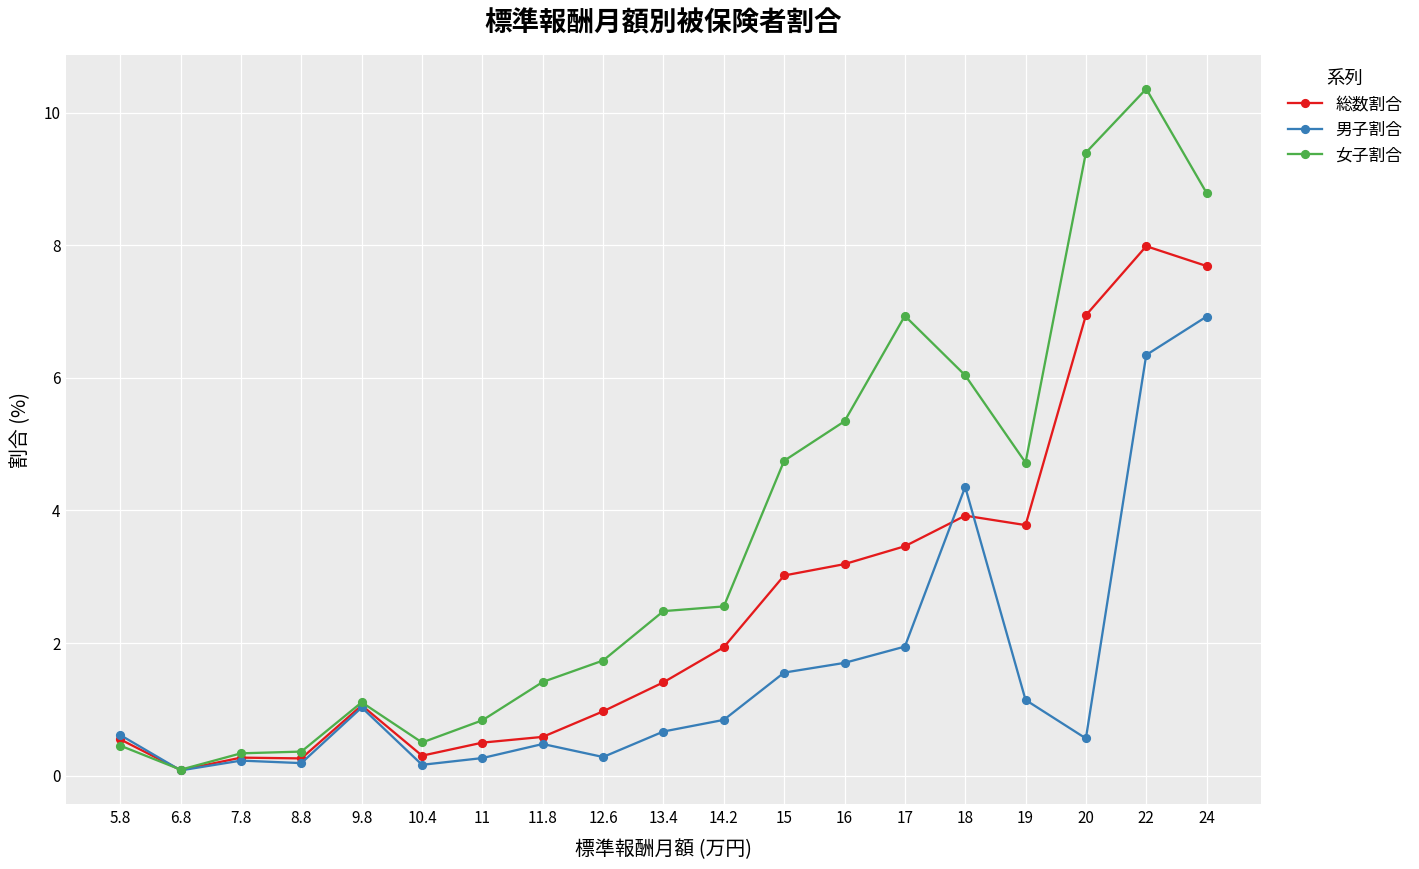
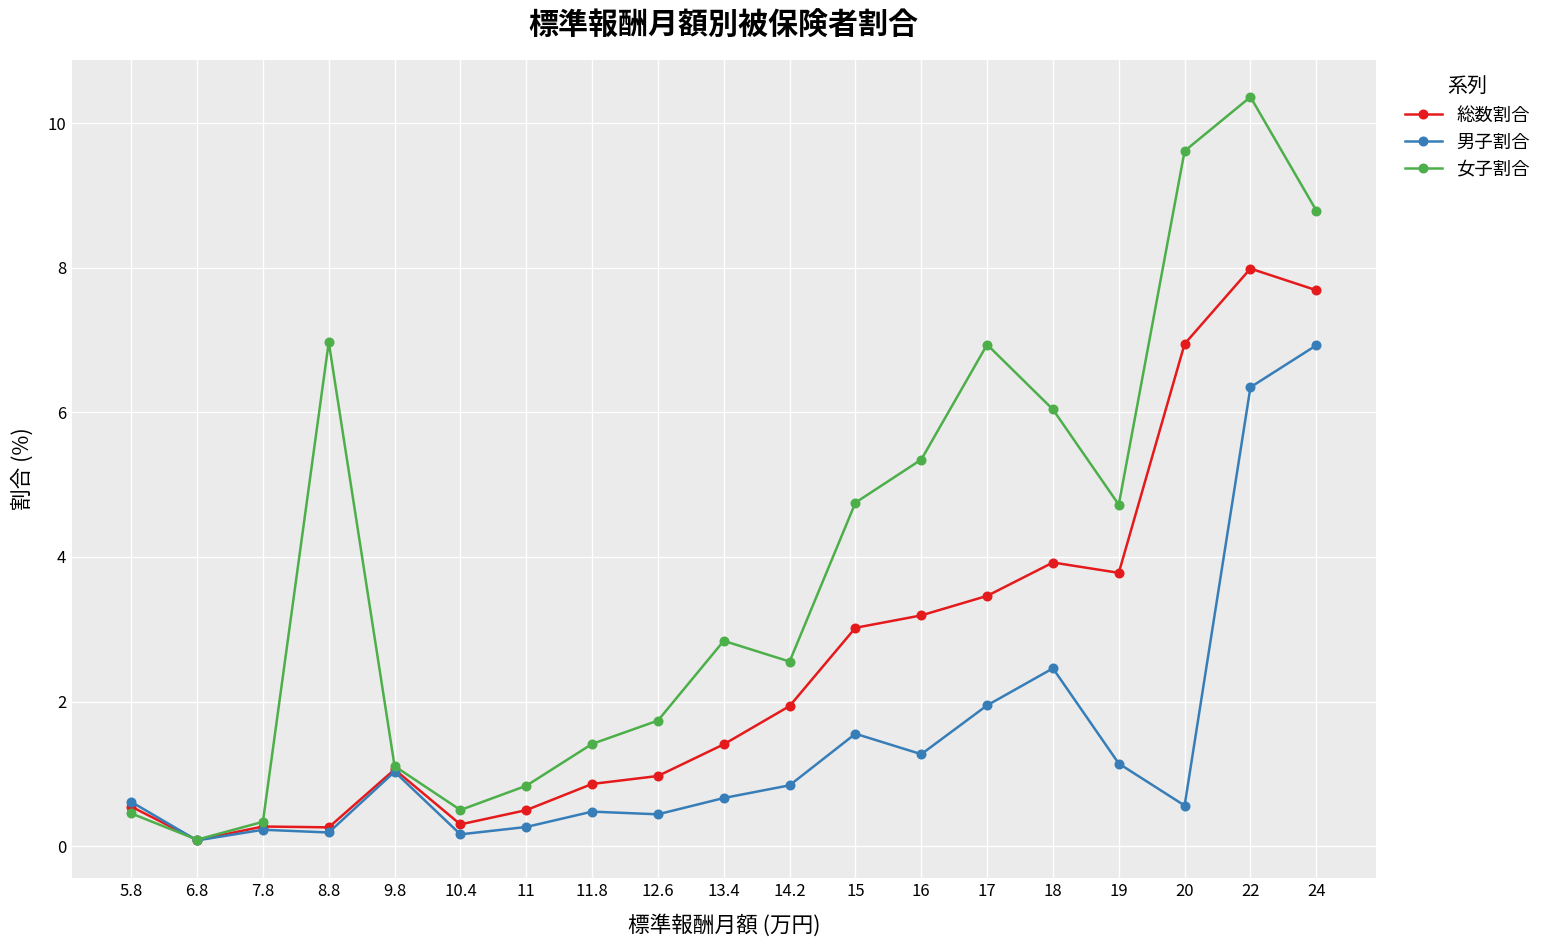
女子割合, 8.8: 0.4 -> 7.0
総数割合, 11.8: 0.6 -> 0.9
男子割合, 12.6: 0.3 -> 0.4
女子割合, 13.4: 2.5 -> 2.8
男子割合, 16: 1.7 -> 1.3
男子割合, 18: 4.4 -> 2.5
女子割合, 20: 9.4 -> 9.6
